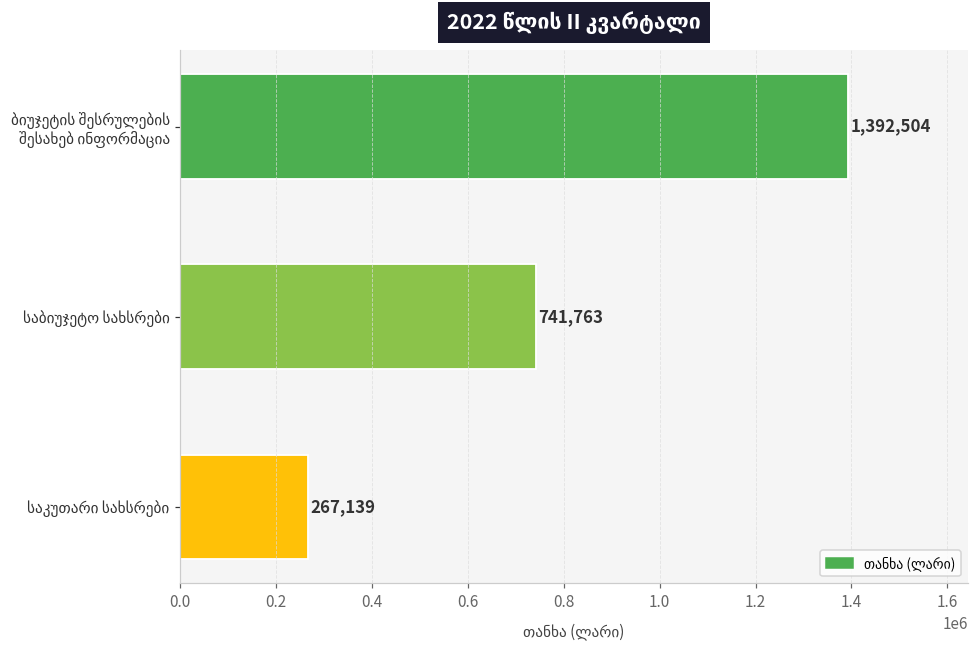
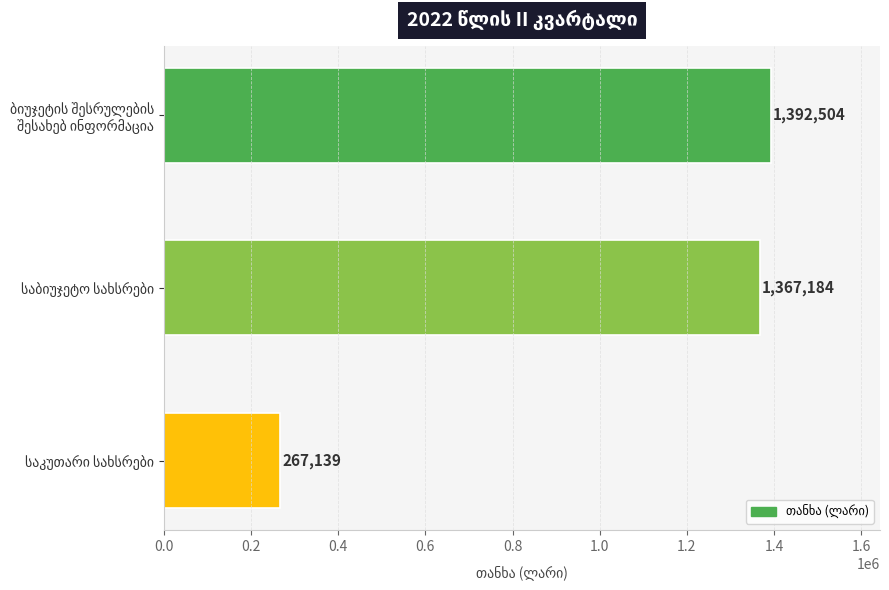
საბიუჯეტო სახსრები: 741,763 -> 1,367,184
